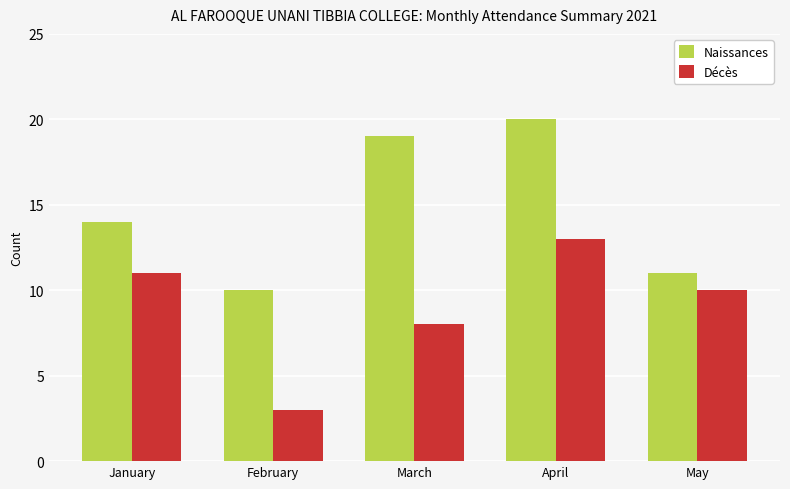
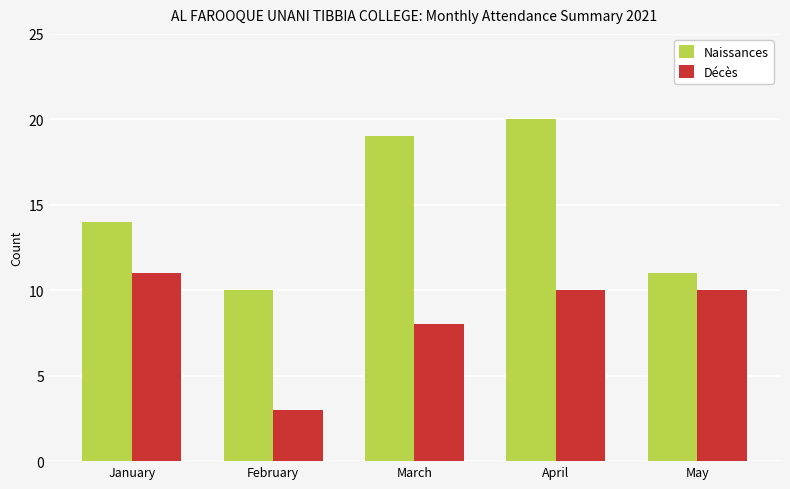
Décès, April: 13 -> 10
